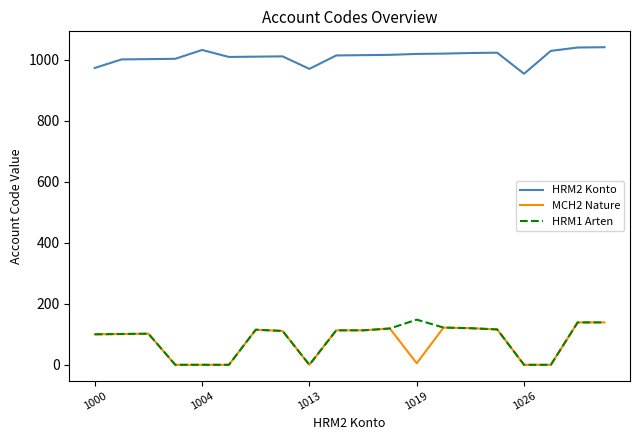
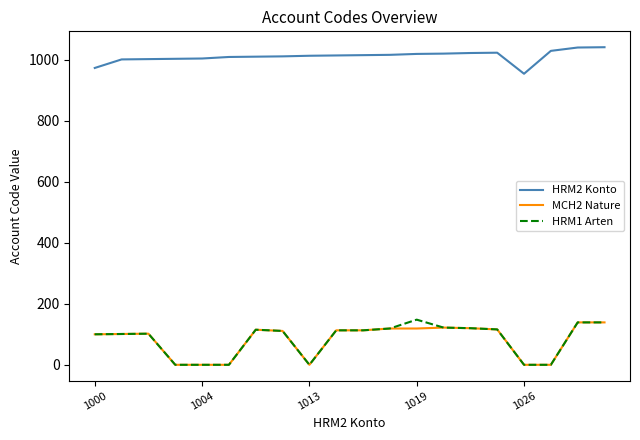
HRM2 Konto, 1004: 1030 -> 1000
HRM2 Konto, 1013: 970 -> 1010
MCH2 Nature, 1019: 10 -> 120
